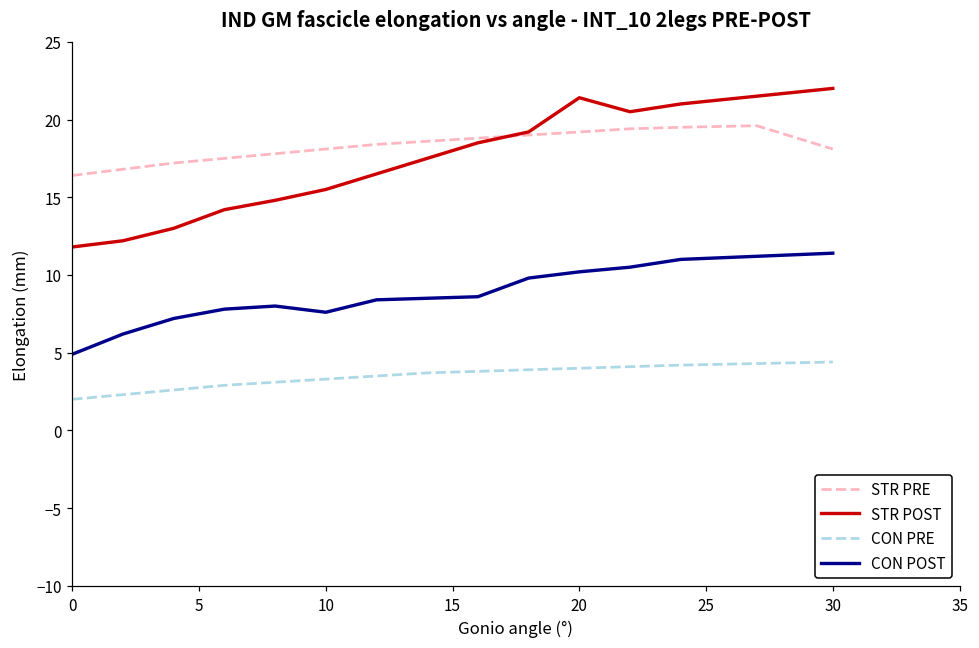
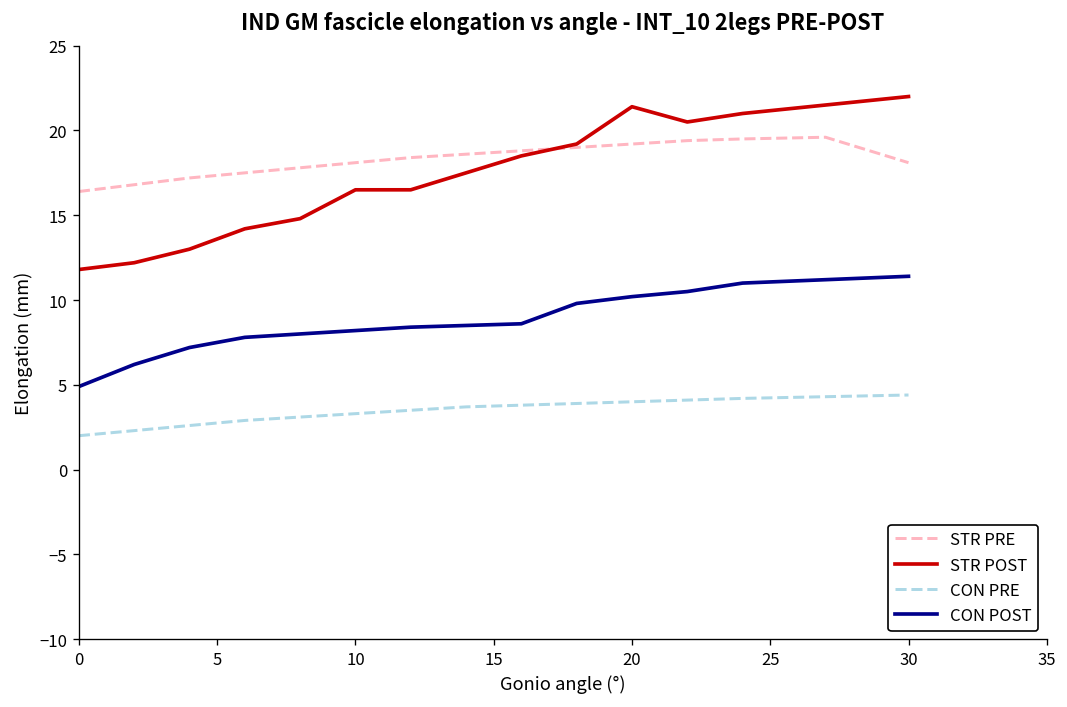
STR POST, 10: 15.5 -> 16.5
CON POST, 10: 7.6 -> 8.2
